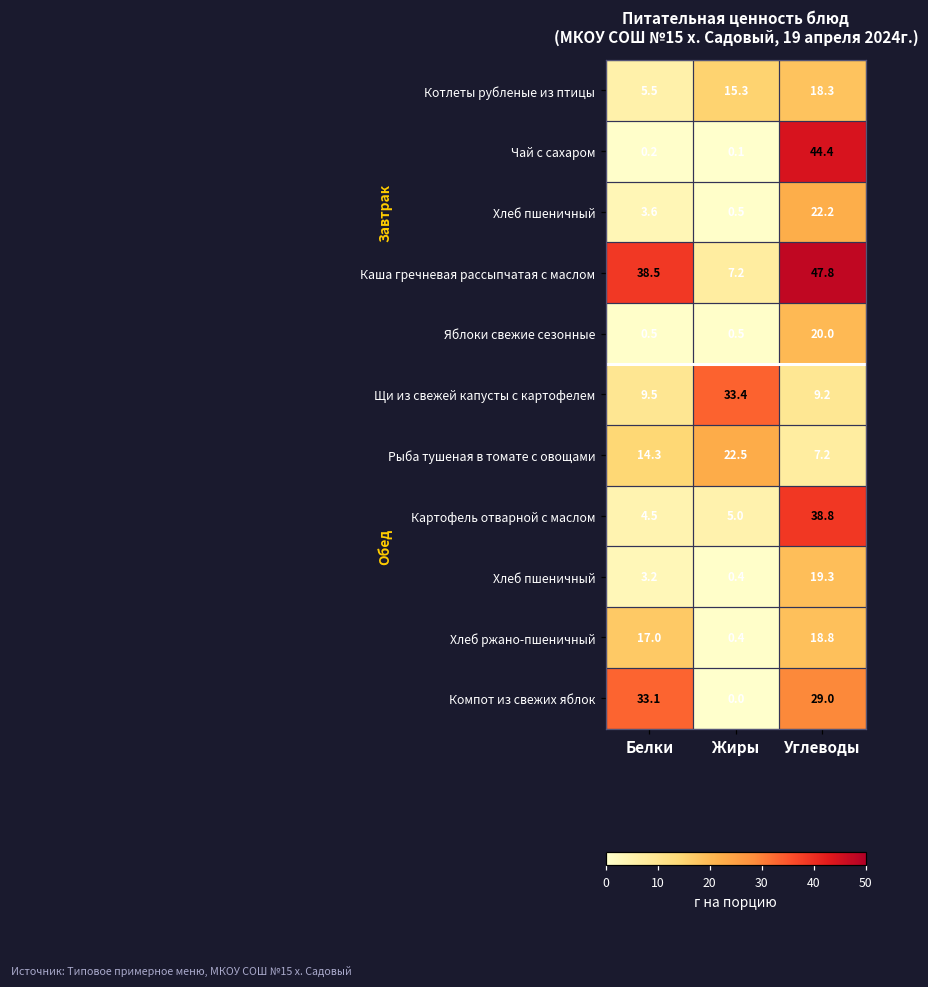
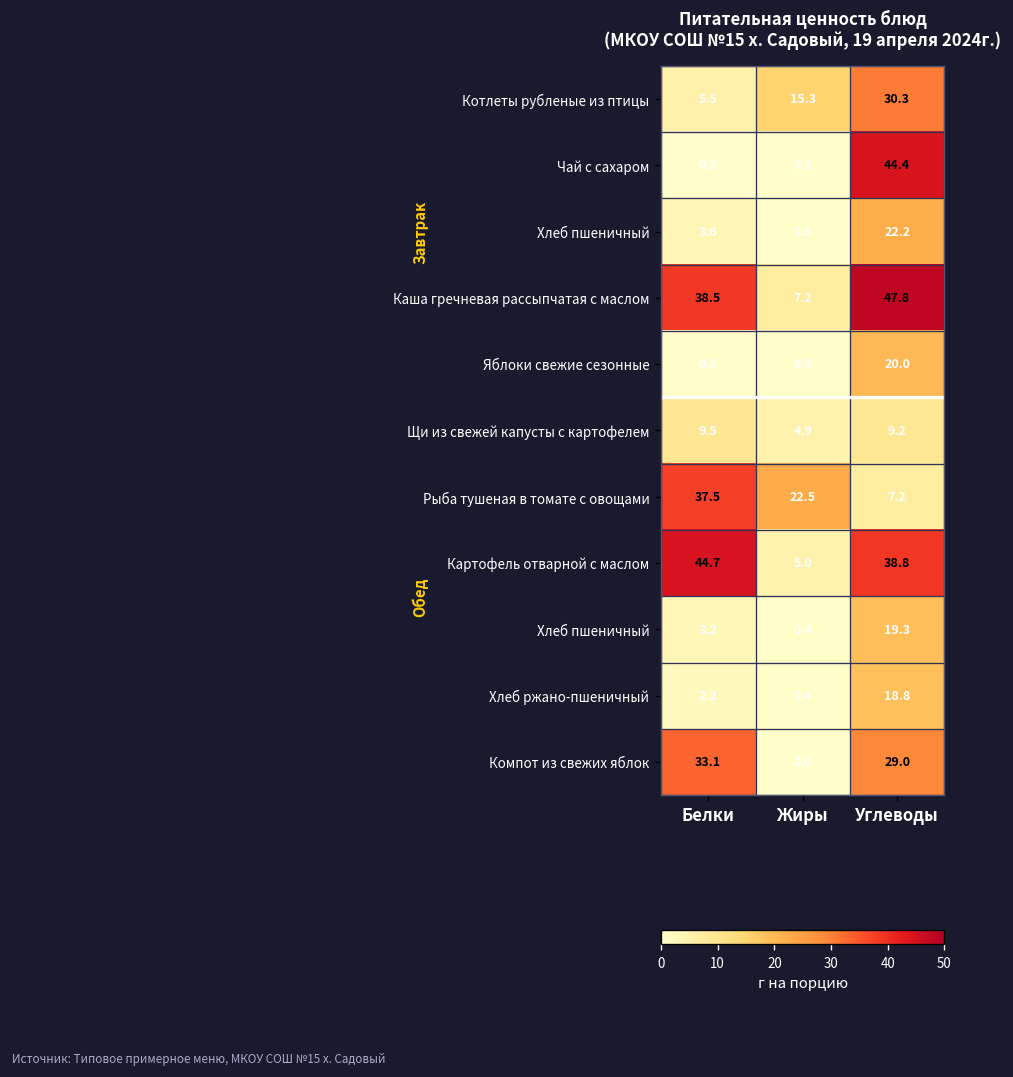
Котлеты рубленые из птицы, Углеводы: 18.3 -> 30.3
Щи из свежей капусты с картофелем, Жиры: 33.4 -> 4.9
Рыба тушеная в томате с овощами, Белки: 14.3 -> 37.5
Картофель отварной с маслом, Белки: 4.5 -> 44.7
Хлеб ржано-пшеничный, Белки: 17.0 -> 2.2
